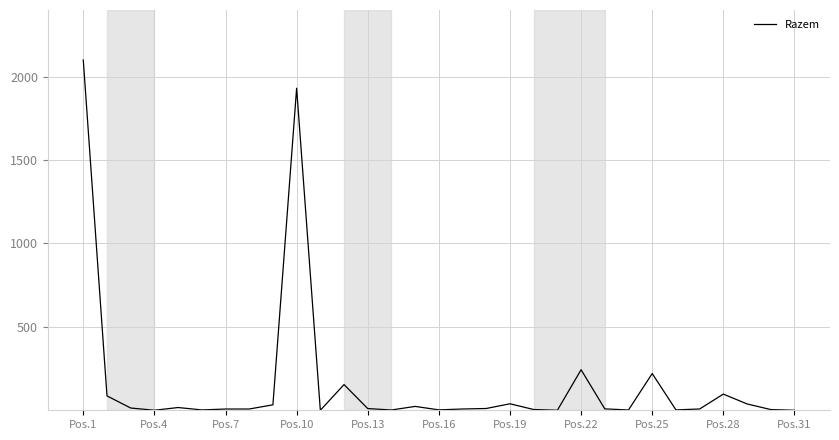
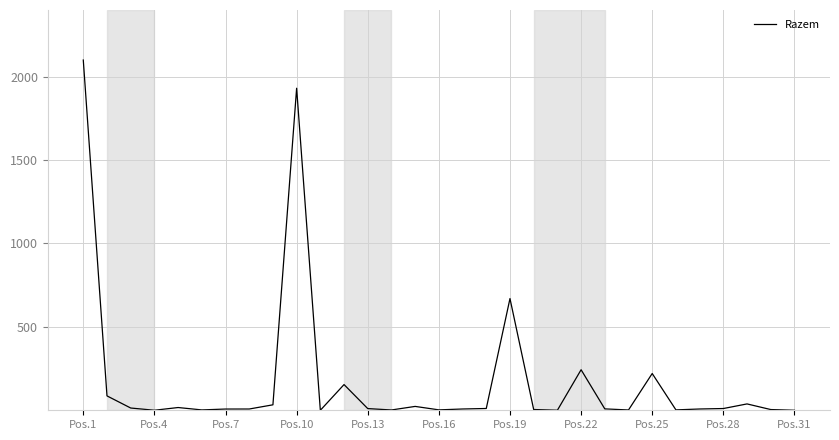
Pos.19: 40 -> 670
Pos.28: 100 -> 10
